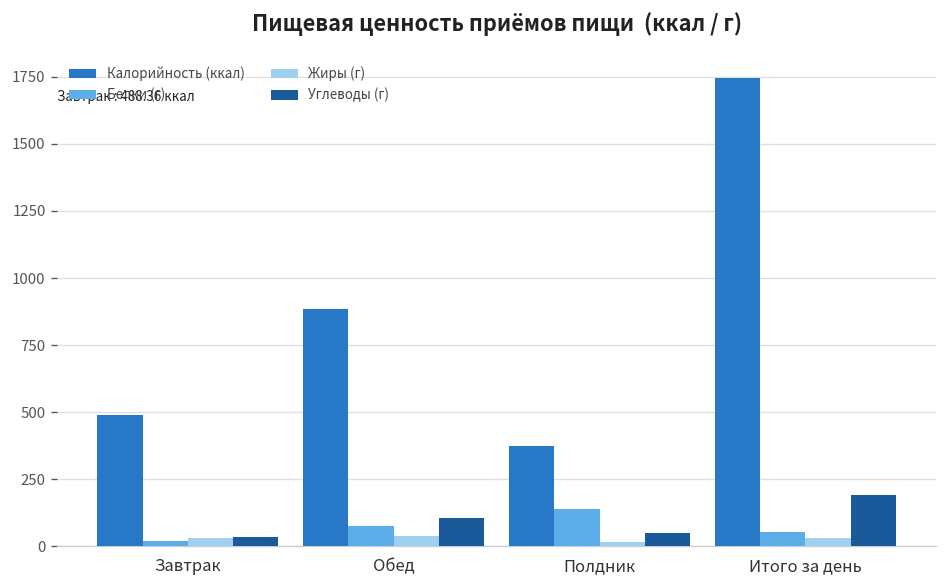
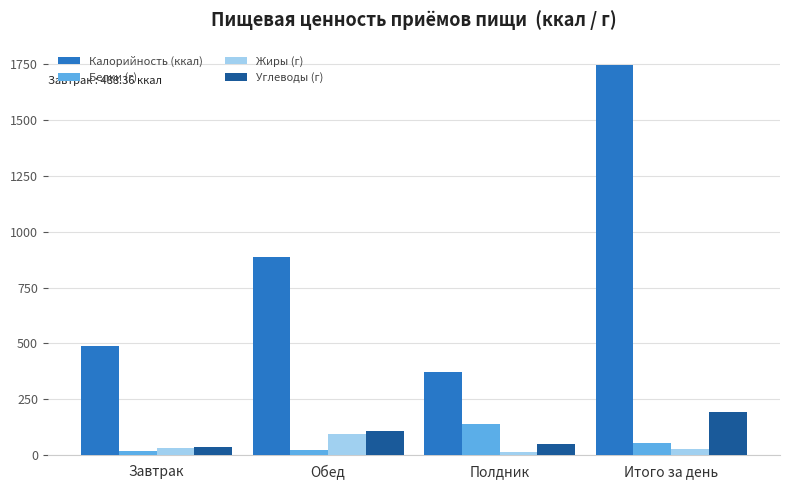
Белки (г), Обед: 80 -> 20
Жиры (г), Обед: 40 -> 90
